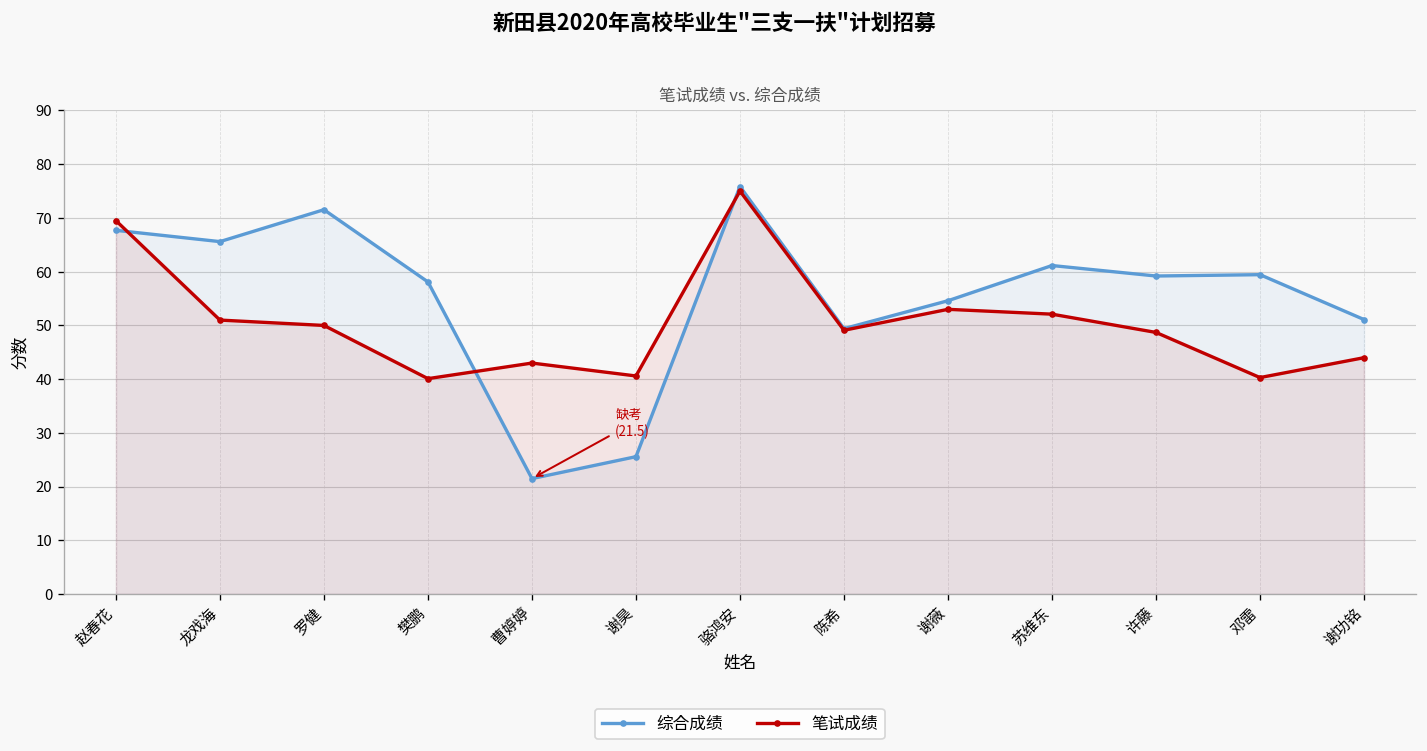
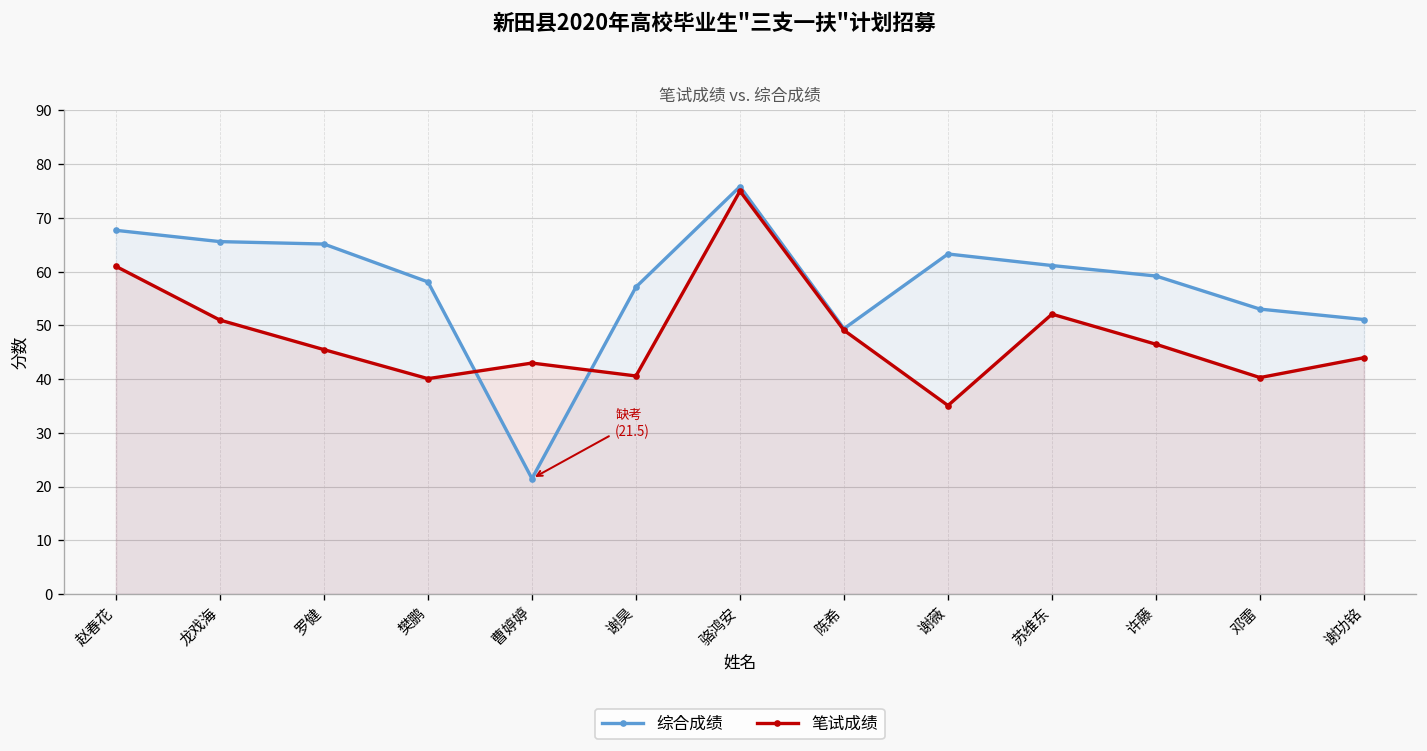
笔试成绩, 赵春花: 70 -> 61
综合成绩, 罗健: 72 -> 65
笔试成绩, 罗健: 50 -> 46
综合成绩, 谢昊: 26 -> 57
综合成绩, 谢薇: 55 -> 63
笔试成绩, 谢薇: 53 -> 35
笔试成绩, 许藤: 49 -> 47
综合成绩, 邓雷: 59 -> 53
